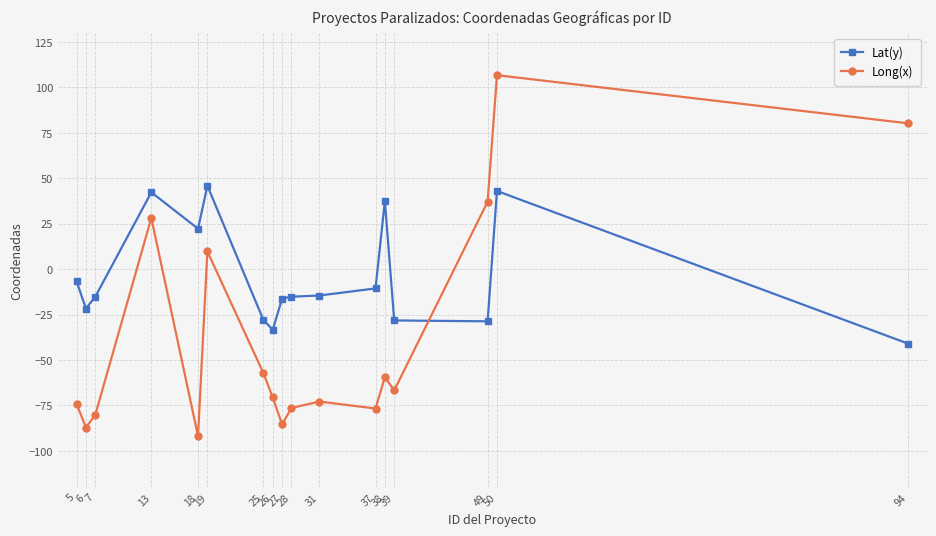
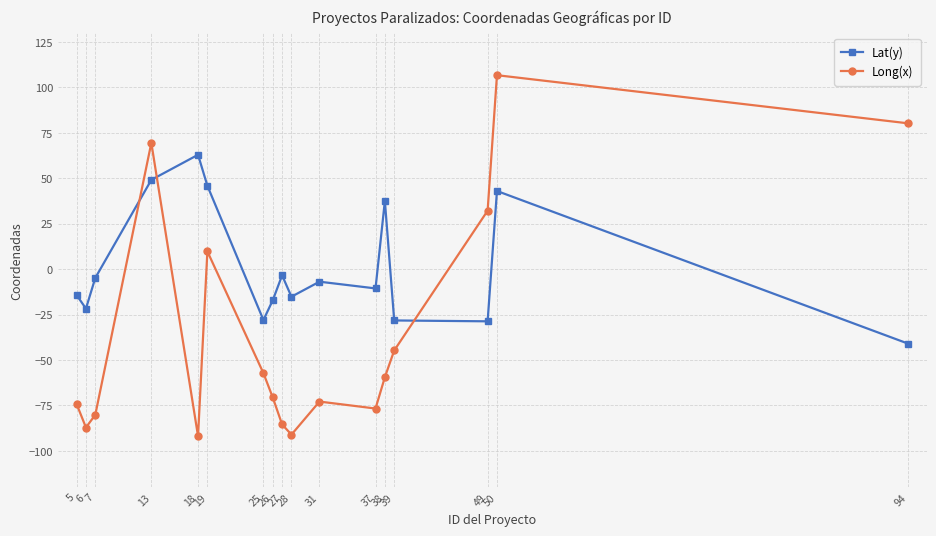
Lat(y), 5: -7 -> -14
Lat(y), 7: -15 -> -5
Lat(y), 13: 42 -> 49
Long(x), 13: 28 -> 70
Lat(y), 18: 22 -> 63
Lat(y), 26: -33 -> -17
Lat(y), 27: -16 -> -3
Long(x), 28: -76 -> -91
Lat(y), 31: -14 -> -7
Long(x), 39: -67 -> -45
Long(x), 49: 37 -> 32
